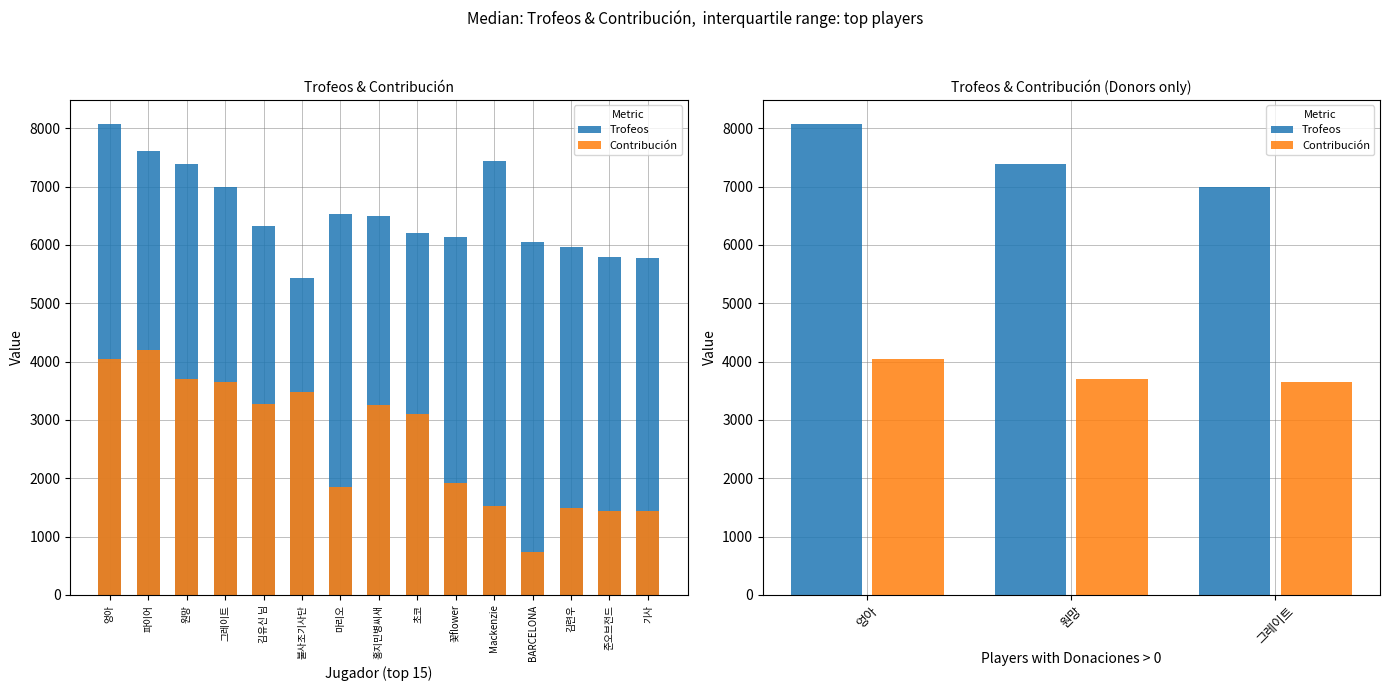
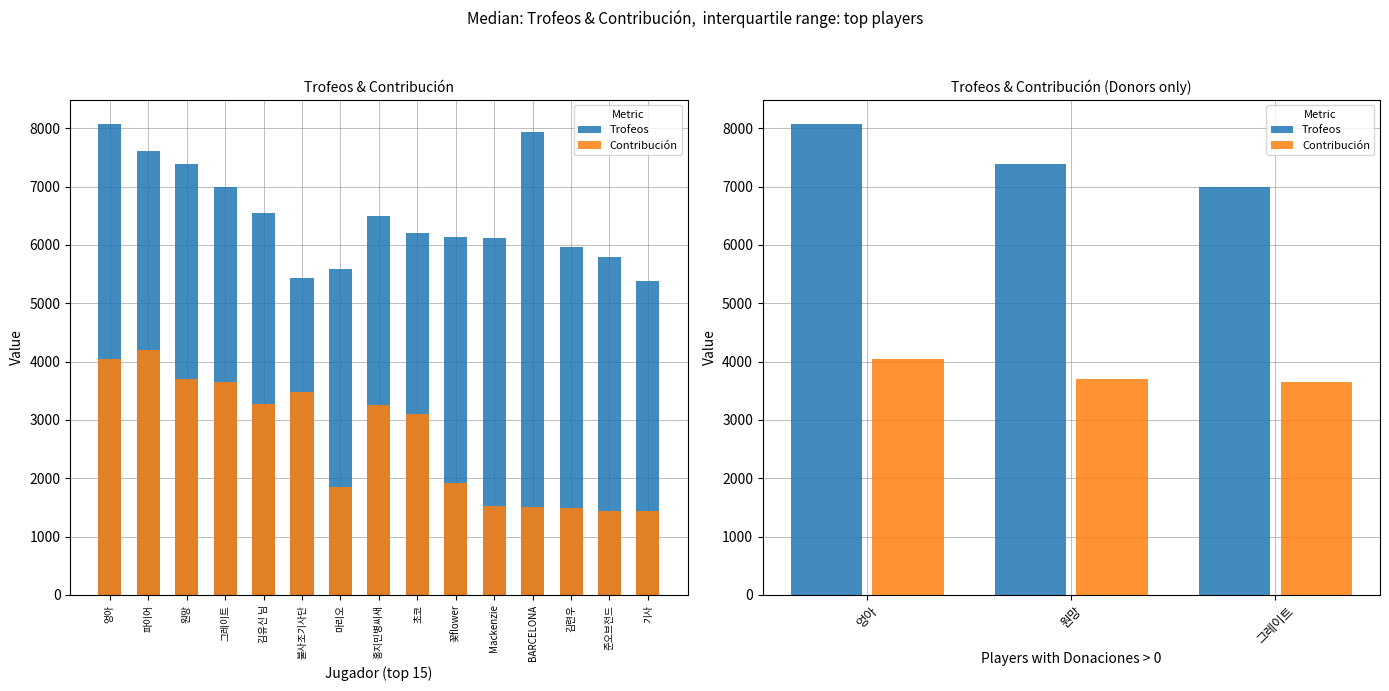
Trofeos & Contribución, Trofeos, 김유신 님: 6300 -> 6600
Trofeos & Contribución, Trofeos, 마리오: 6500 -> 5600
Trofeos & Contribución, Trofeos, Mackenzie: 7400 -> 6100
Trofeos & Contribución, Trofeos, BARCELONA: 6000 -> 7900
Trofeos & Contribución, Contribución, BARCELONA: 700 -> 1500
Trofeos & Contribución, Trofeos, 기사: 5800 -> 5400
